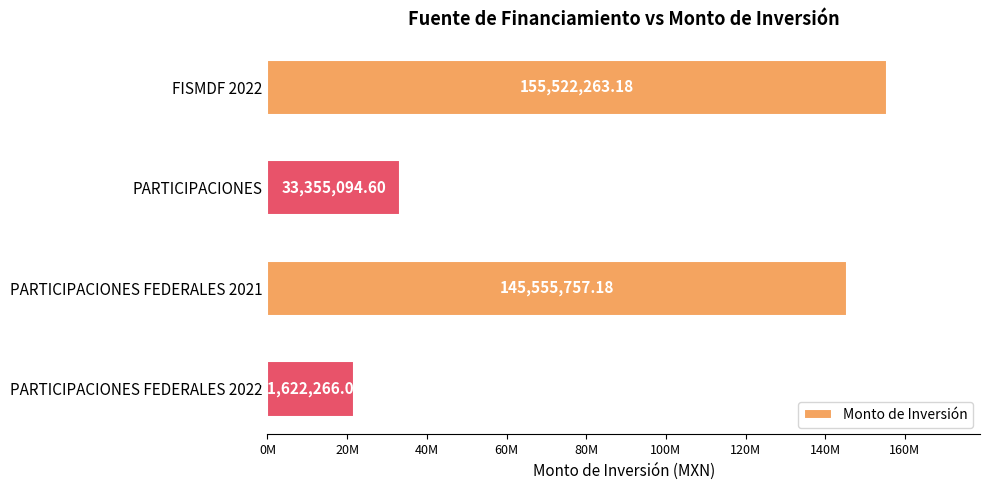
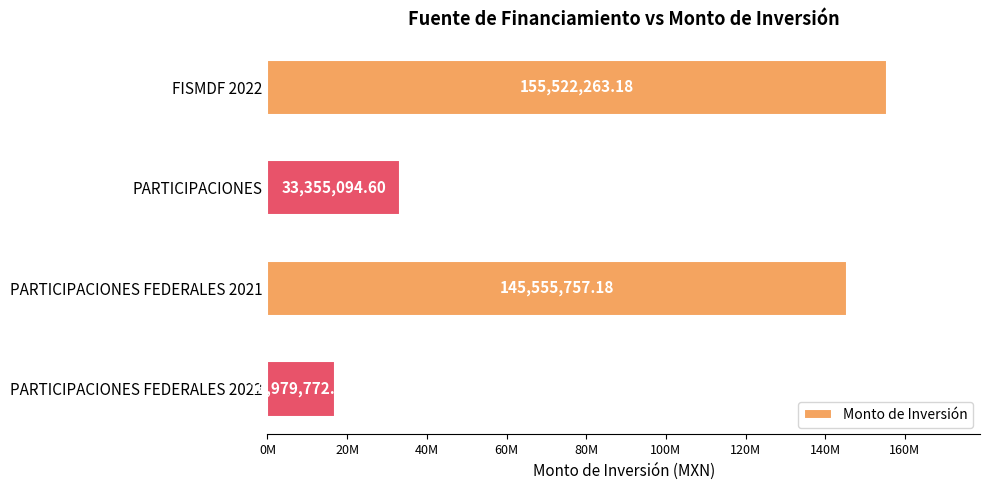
PARTICIPACIONES FEDERALES 2022: 21,622,266.05 -> 16,979,772.52
